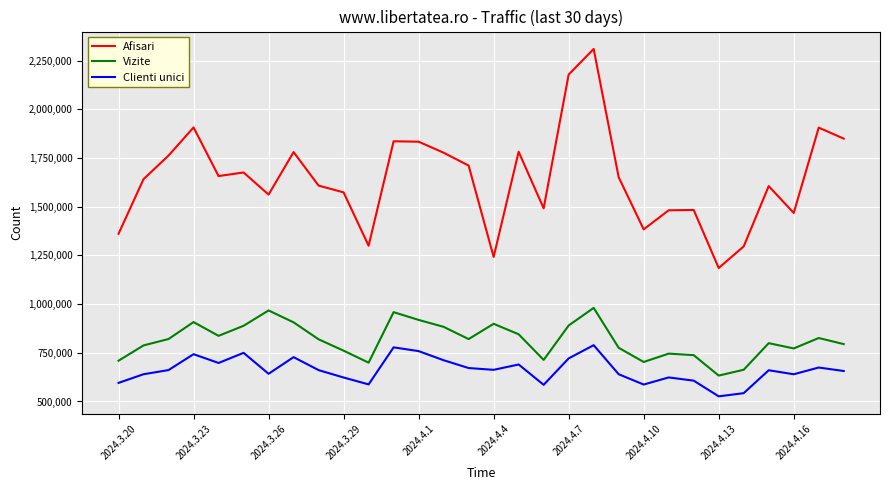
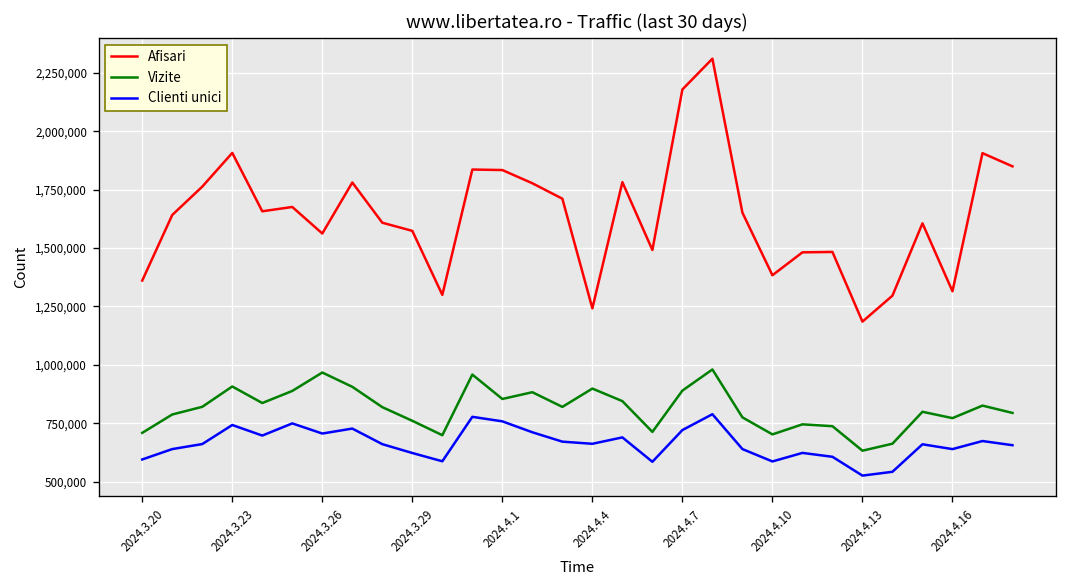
Clienti unici, 2024.3.26: 640,000 -> 710,000
Vizite, 2024.4.1: 920,000 -> 850,000
Afisari, 2024.4.16: 1,470,000 -> 1,320,000
